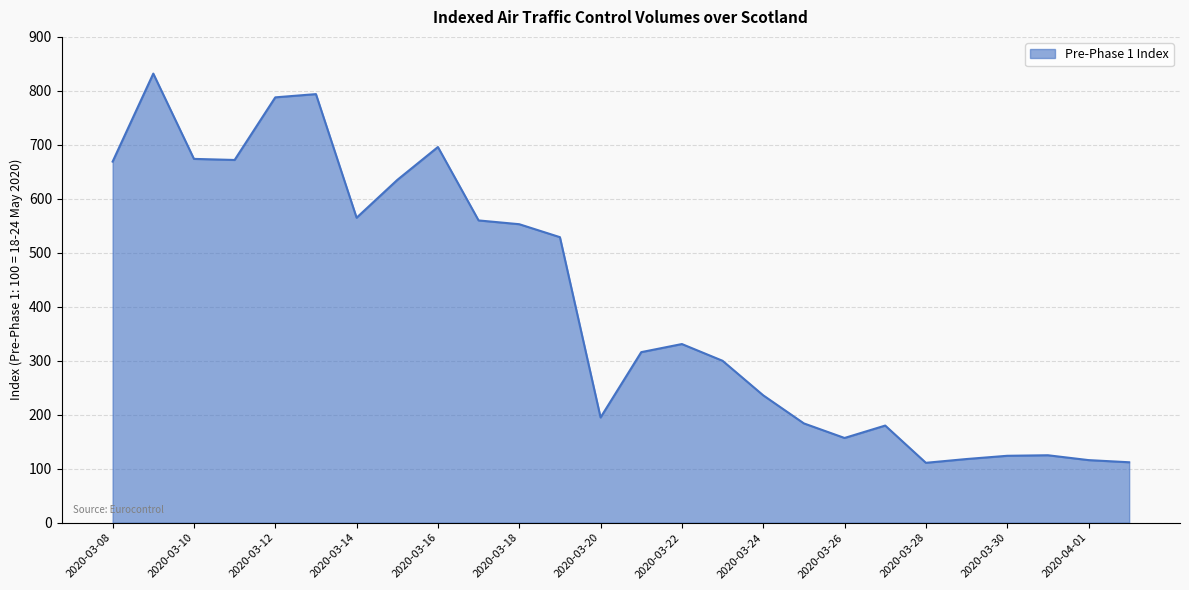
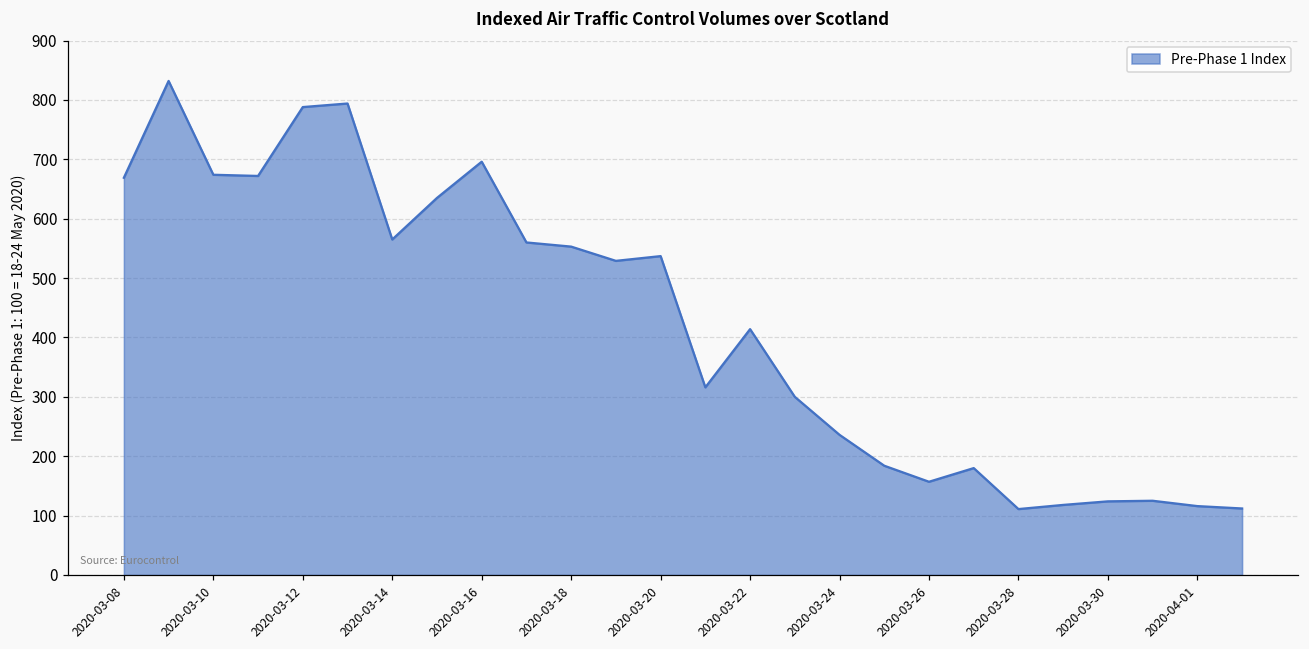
2020-03-20: 200 -> 540
2020-03-22: 330 -> 410
